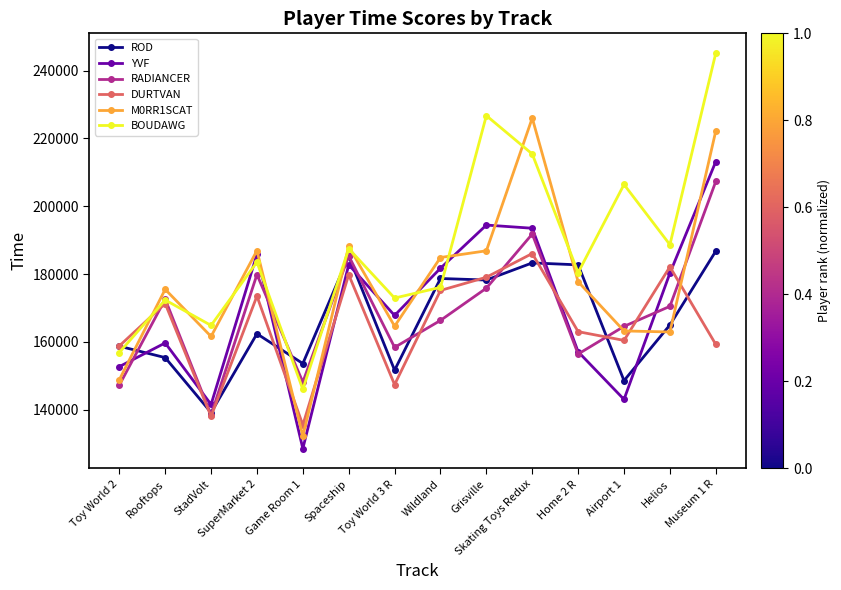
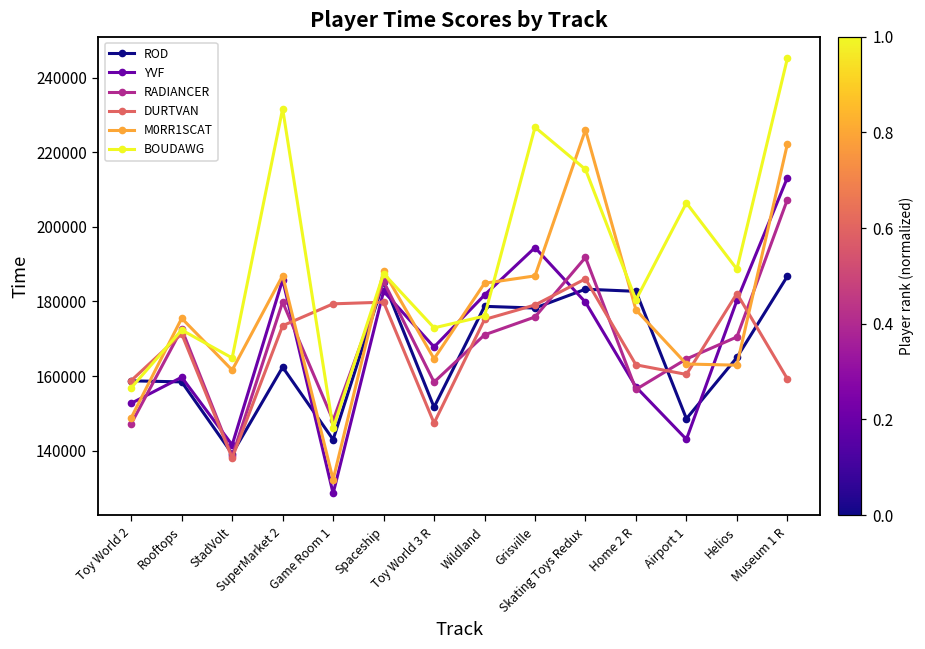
ROD, Rooftops: 155000 -> 158000
BOUDAWG, SuperMarket 2: 184000 -> 232000
ROD, Game Room 1: 154000 -> 143000
DURTVAN, Game Room 1: 135000 -> 179000
RADIANCER, Wildland: 166000 -> 171000
YVF, Skating Toys Redux: 194000 -> 180000
